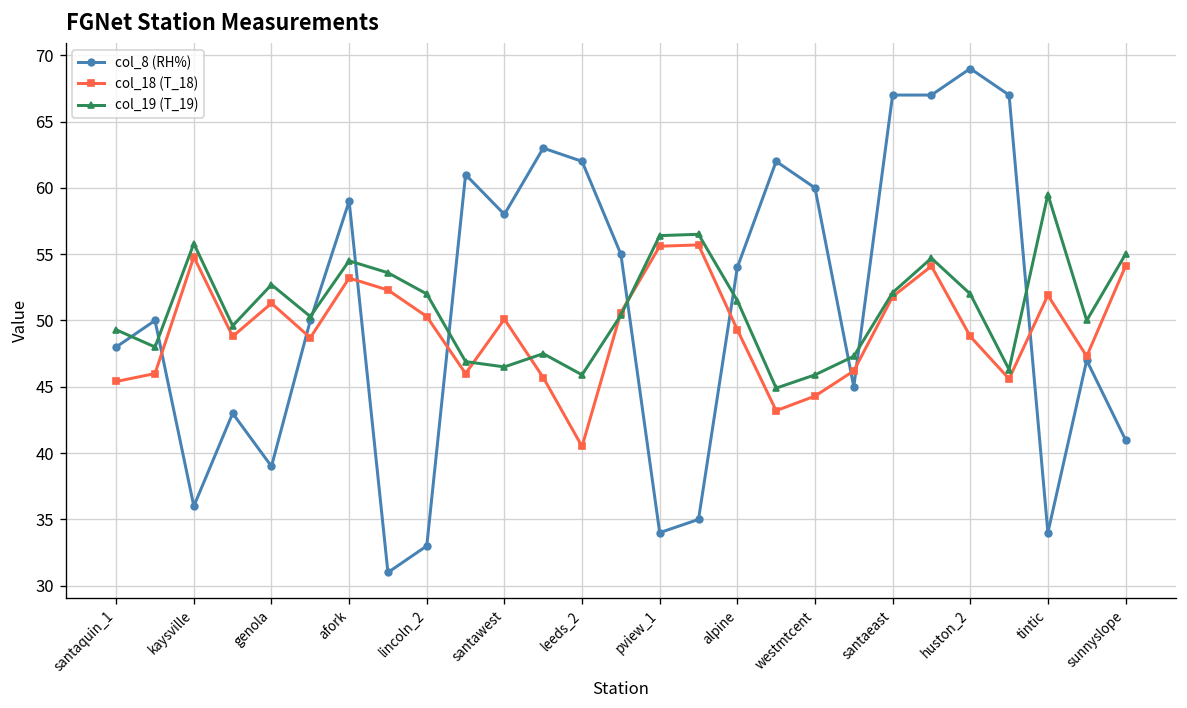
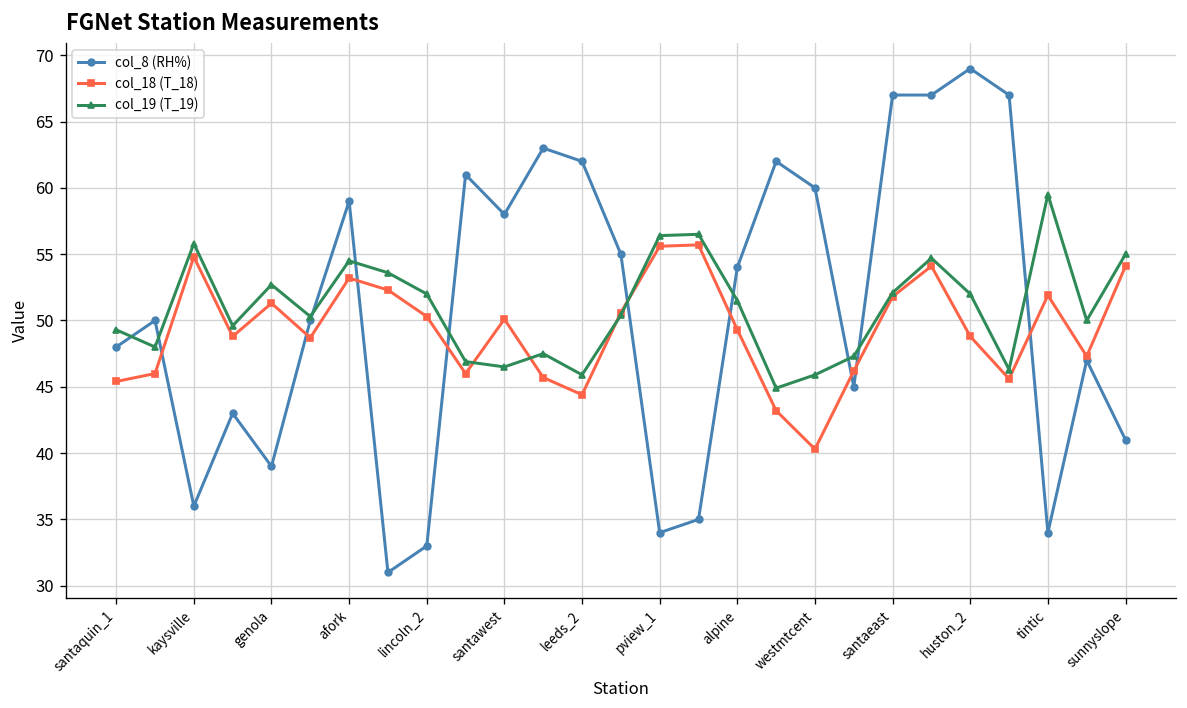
col_18 (T_18), leeds_2: 40.5 -> 44.4
col_18 (T_18), westmtcent: 44.3 -> 40.3
